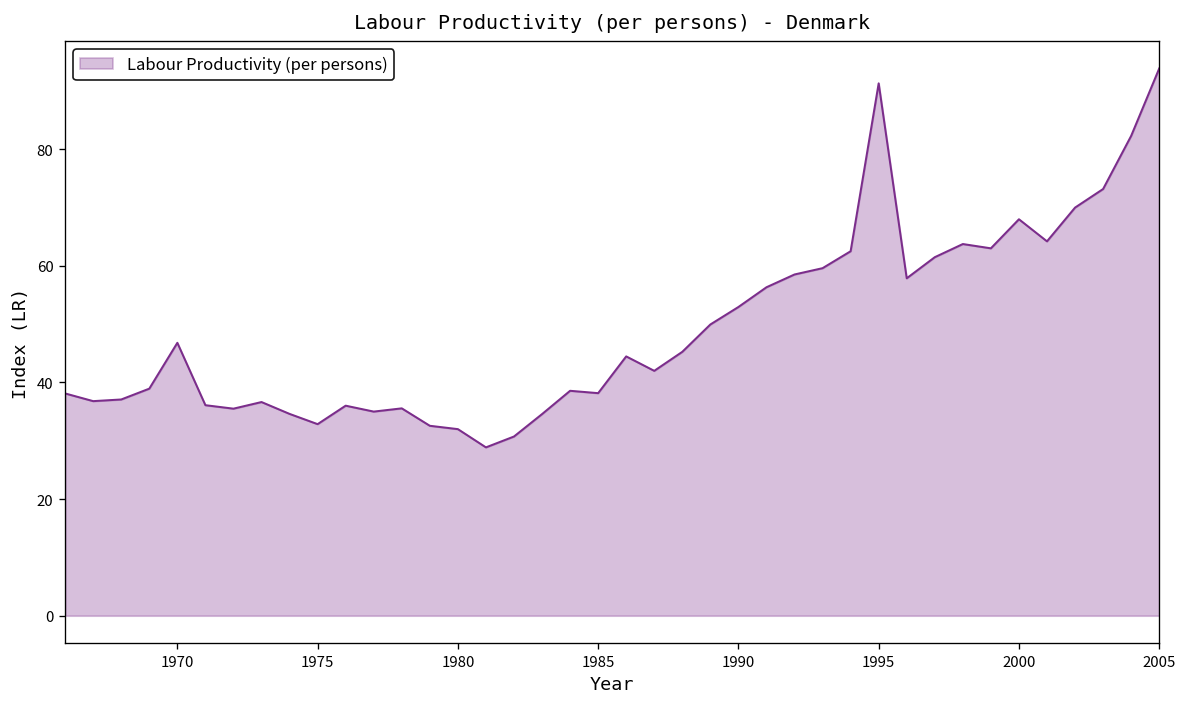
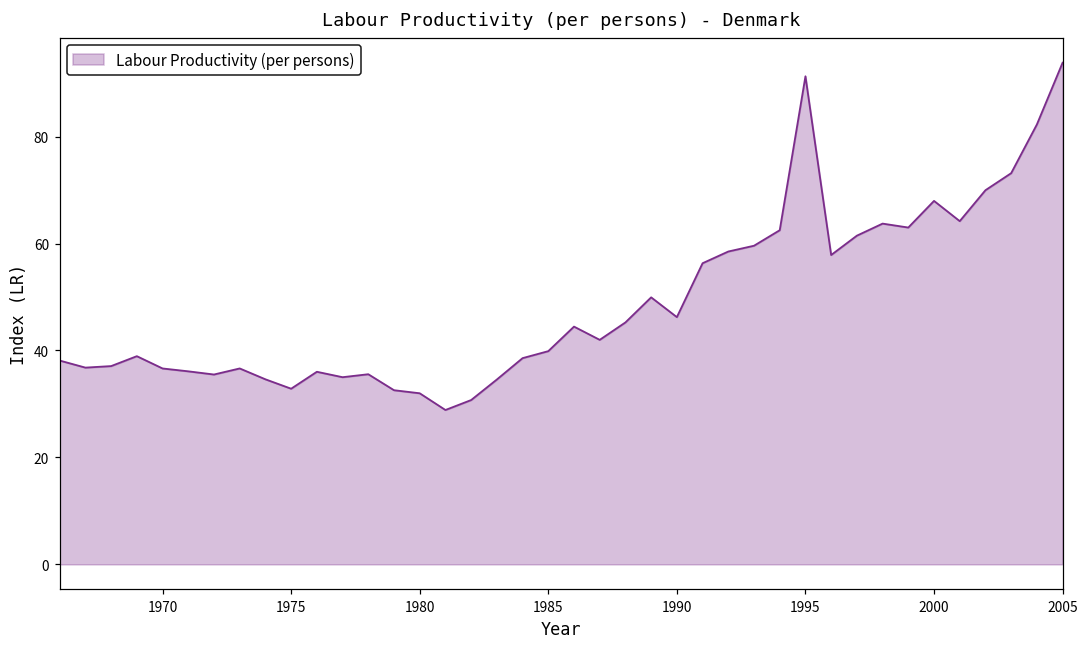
1970: 47 -> 37
1985: 38 -> 40
1990: 53 -> 46
